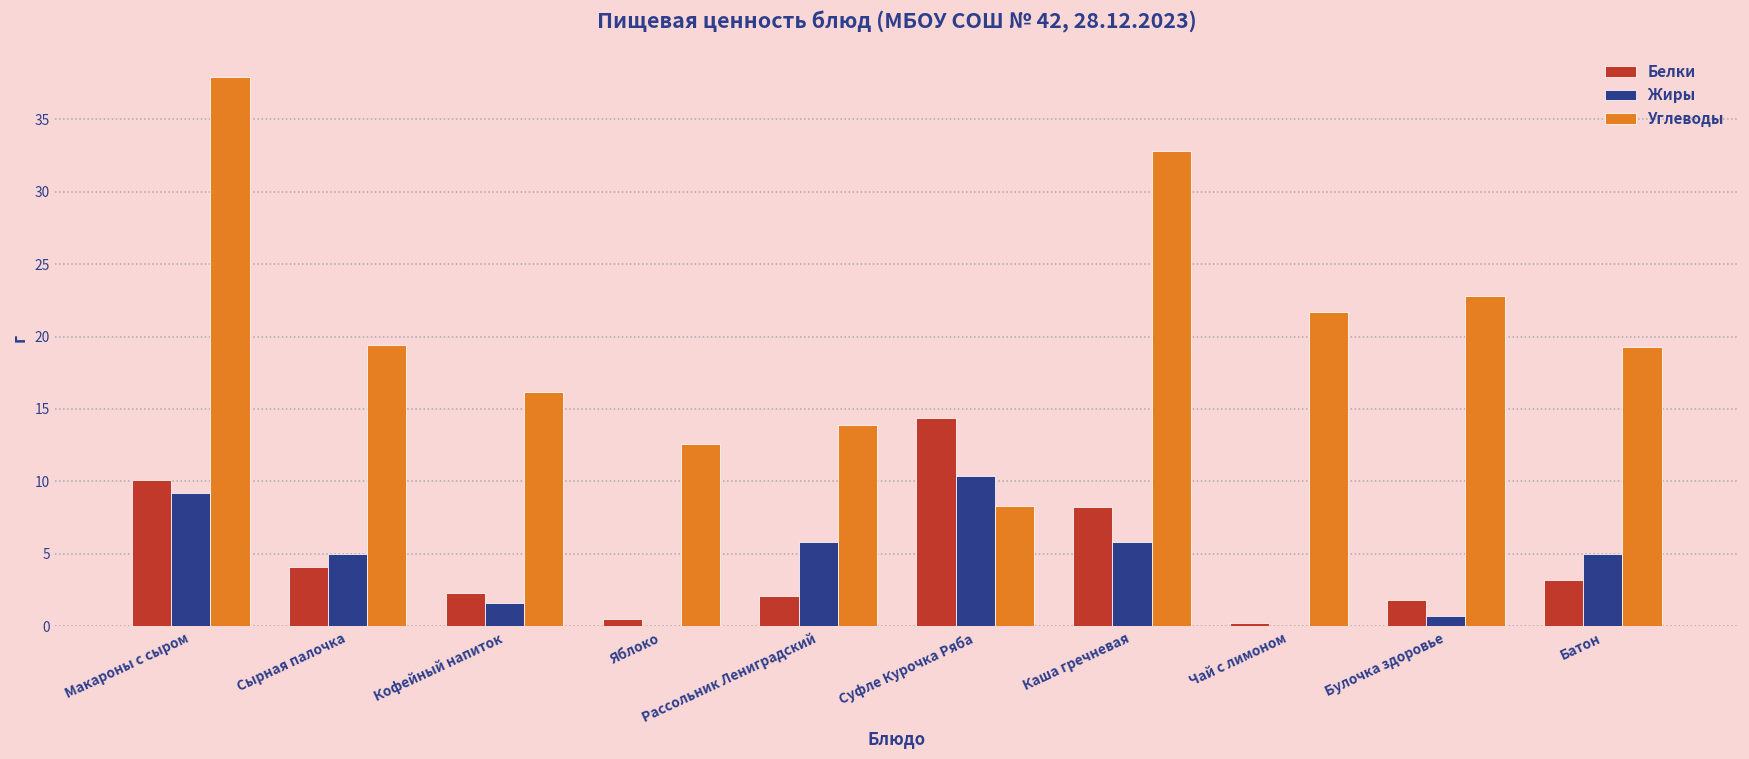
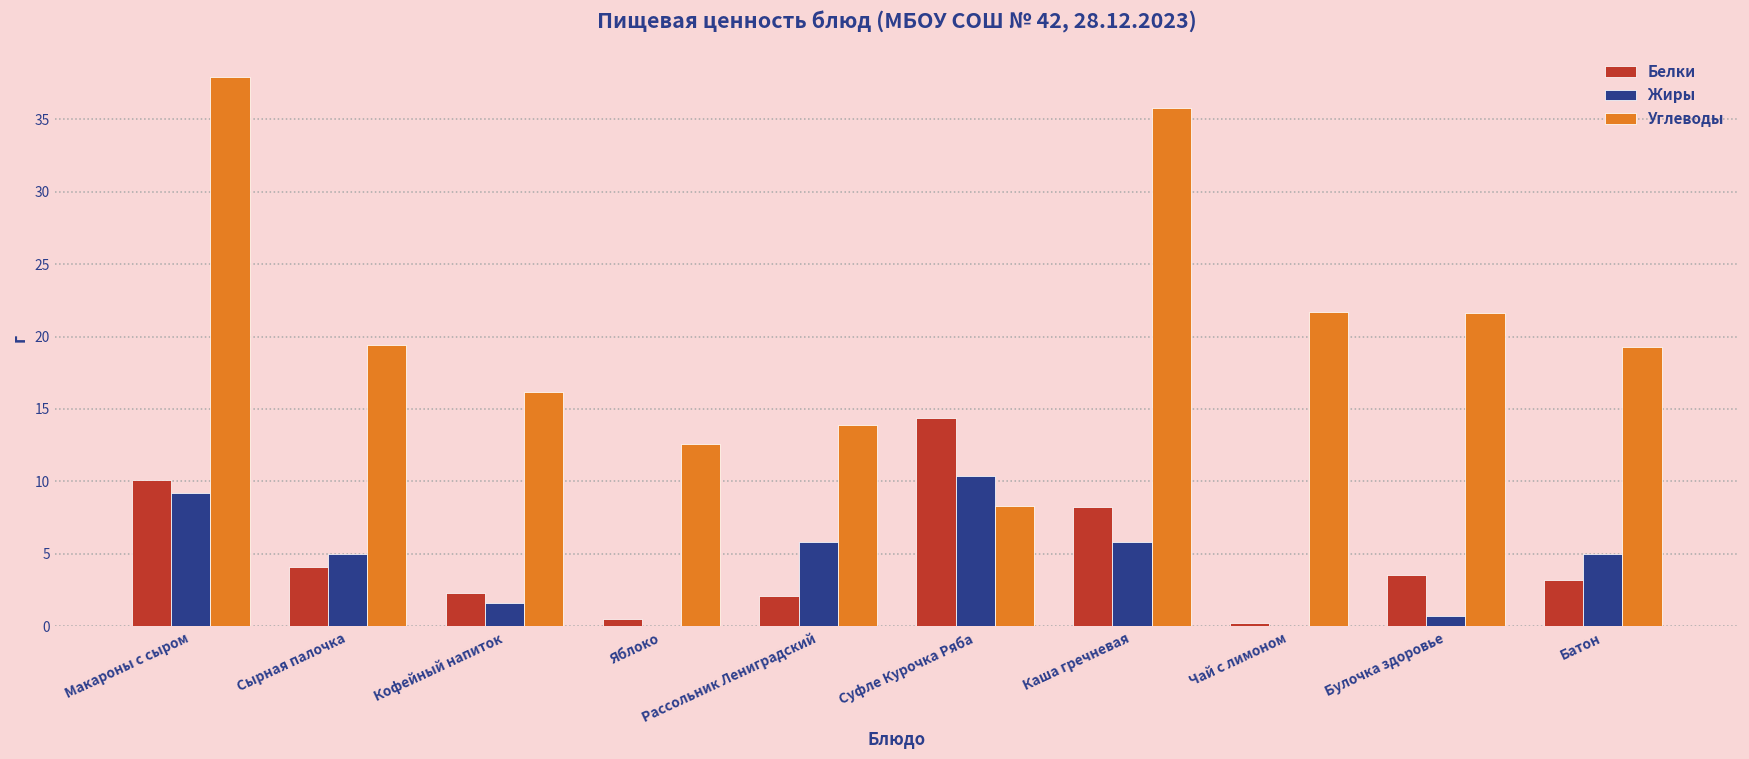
Углеводы, Каша гречневая: 32.8 -> 35.8
Белки, Булочка здоровье: 1.8 -> 3.5
Углеводы, Булочка здоровье: 22.8 -> 21.6
